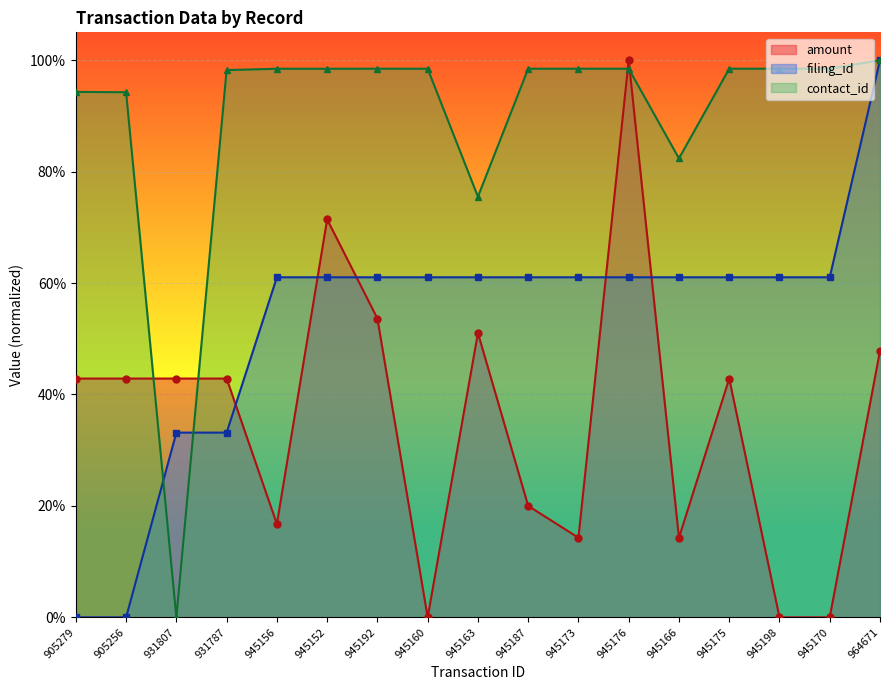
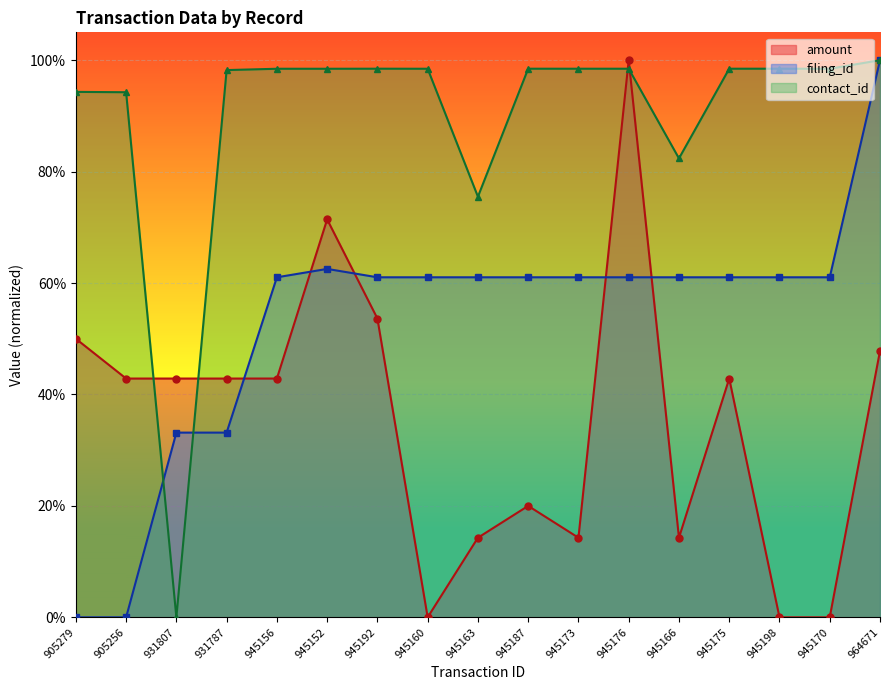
amount, 905279: 43% -> 50%
amount, 945156: 17% -> 43%
filing_id, 945152: 61% -> 63%
amount, 945163: 51% -> 14%
